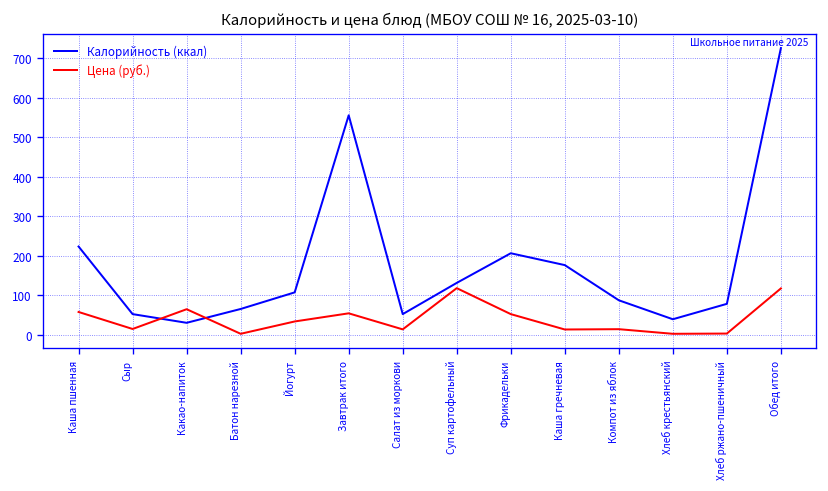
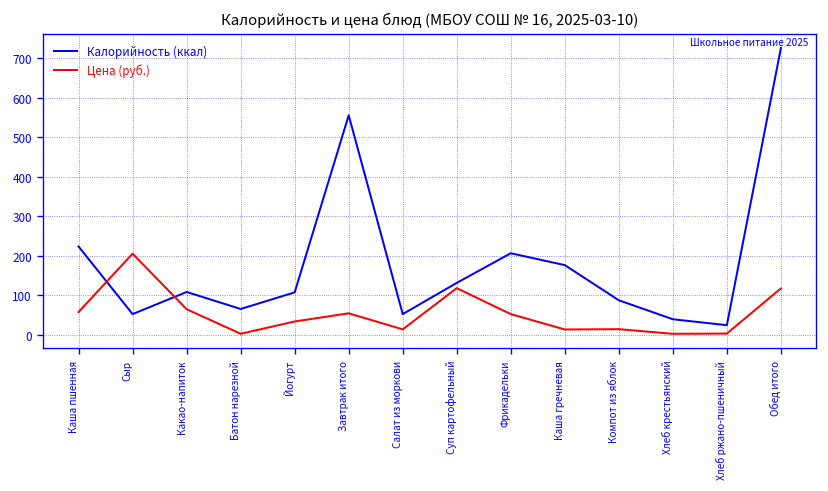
Цена (руб.), Сыр: 10 -> 200
Калорийность (ккал), Какао-напиток: 30 -> 110
Калорийность (ккал), Хлеб ржано-пшеничный: 80 -> 20
